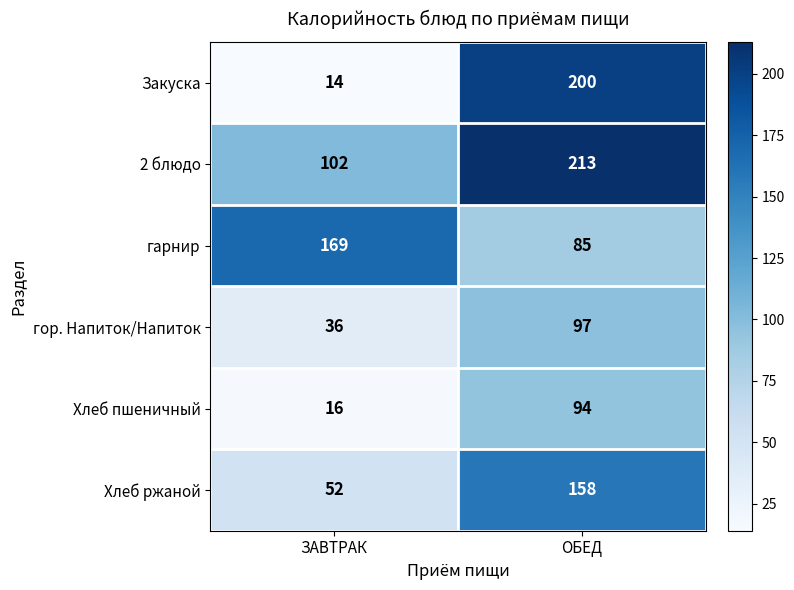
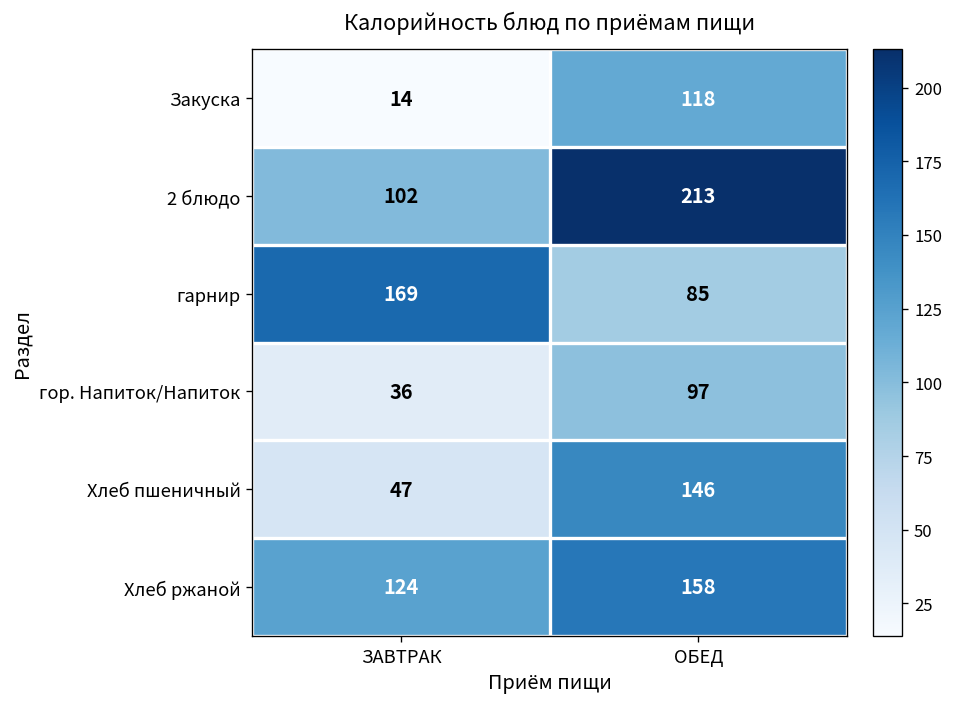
Закуска, ОБЕД: 200 -> 118
Хлеб пшеничный, ЗАВТРАК: 16 -> 47
Хлеб пшеничный, ОБЕД: 94 -> 146
Хлеб ржаной, ЗАВТРАК: 52 -> 124
